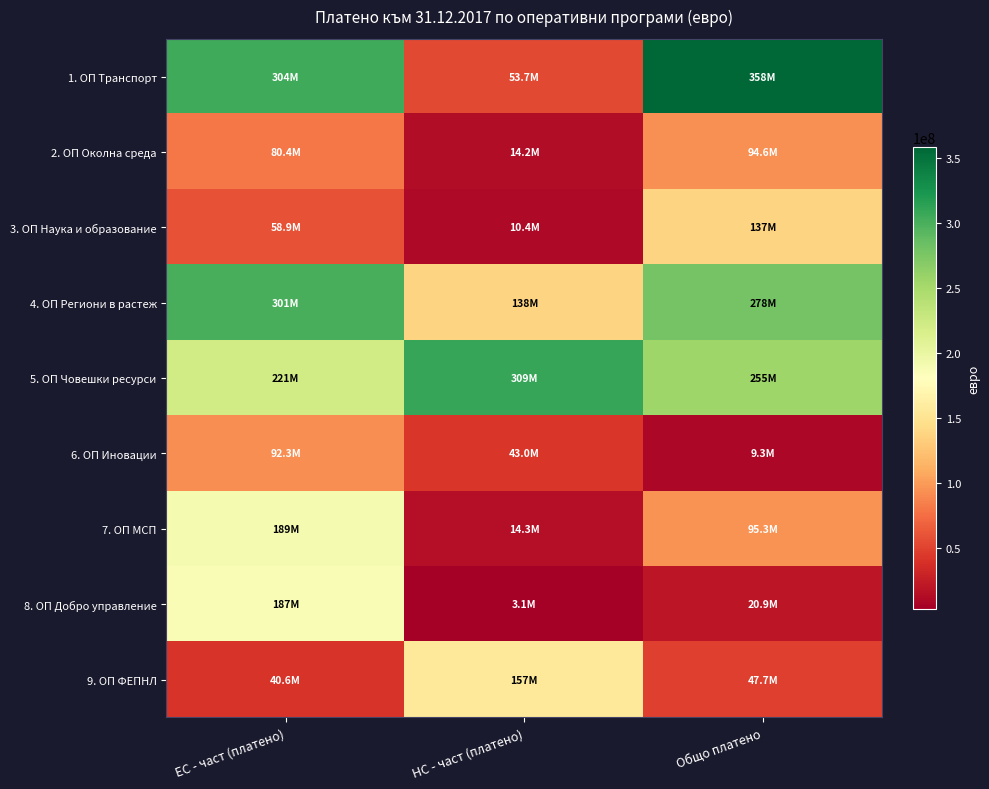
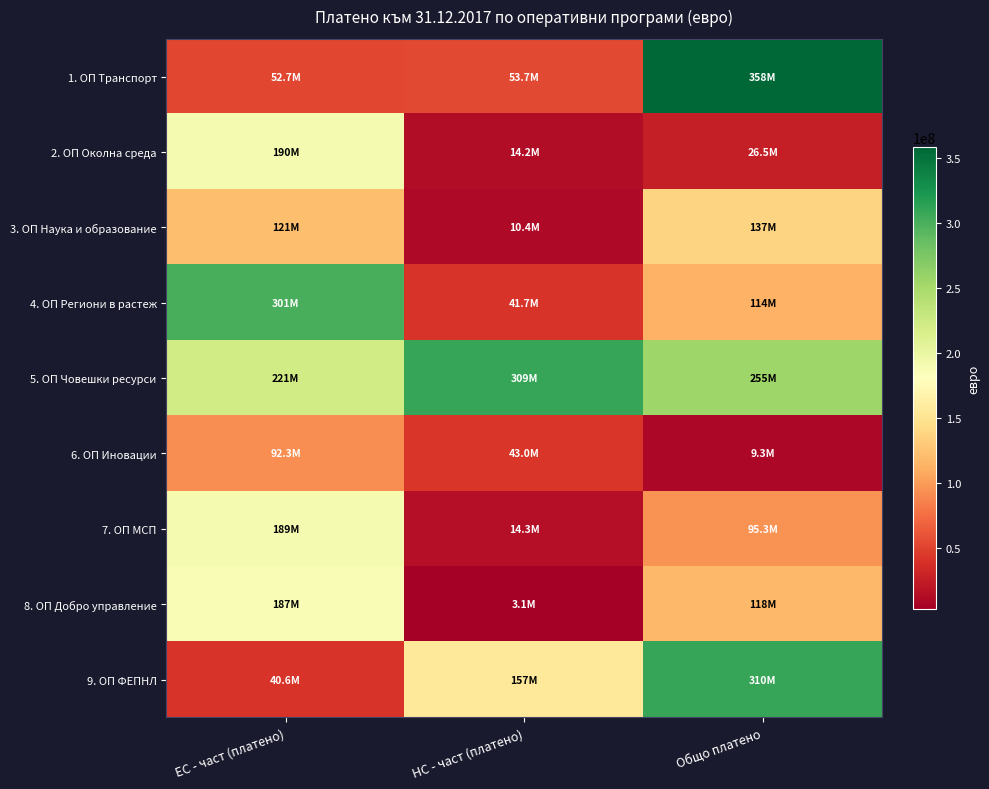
1. ОП Транспорт, ЕС - част (платено): 304M -> 52.7M
2. ОП Околна среда, ЕС - част (платено): 80.4M -> 190M
2. ОП Околна среда, Общо платено: 94.6M -> 26.5M
3. ОП Наука и образование, ЕС - част (платено): 58.9M -> 121M
4. ОП Региони в растеж, НС - част (платено): 138M -> 41.7M
4. ОП Региони в растеж, Общо платено: 278M -> 114M
8. ОП Добро управление, Общо платено: 20.9M -> 118M
9. ОП ФЕПНЛ, Общо платено: 47.7M -> 310M
